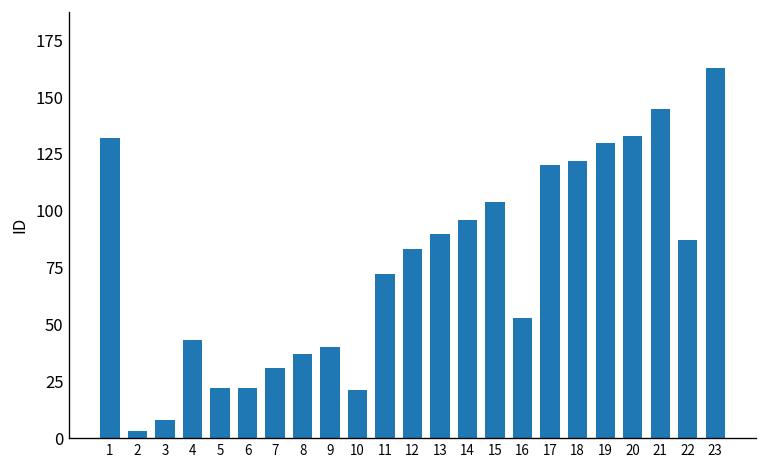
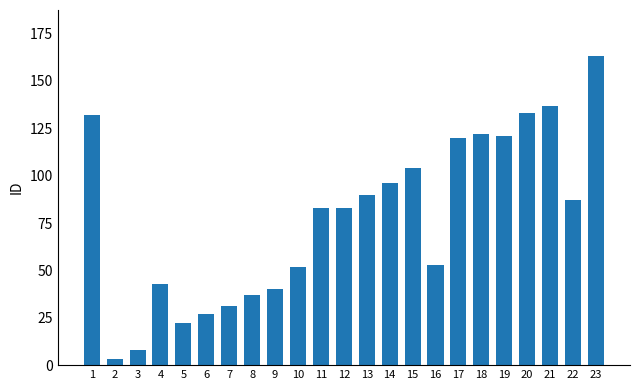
6: 22 -> 27
10: 21 -> 52
11: 72 -> 83
19: 130 -> 121
21: 145 -> 137
